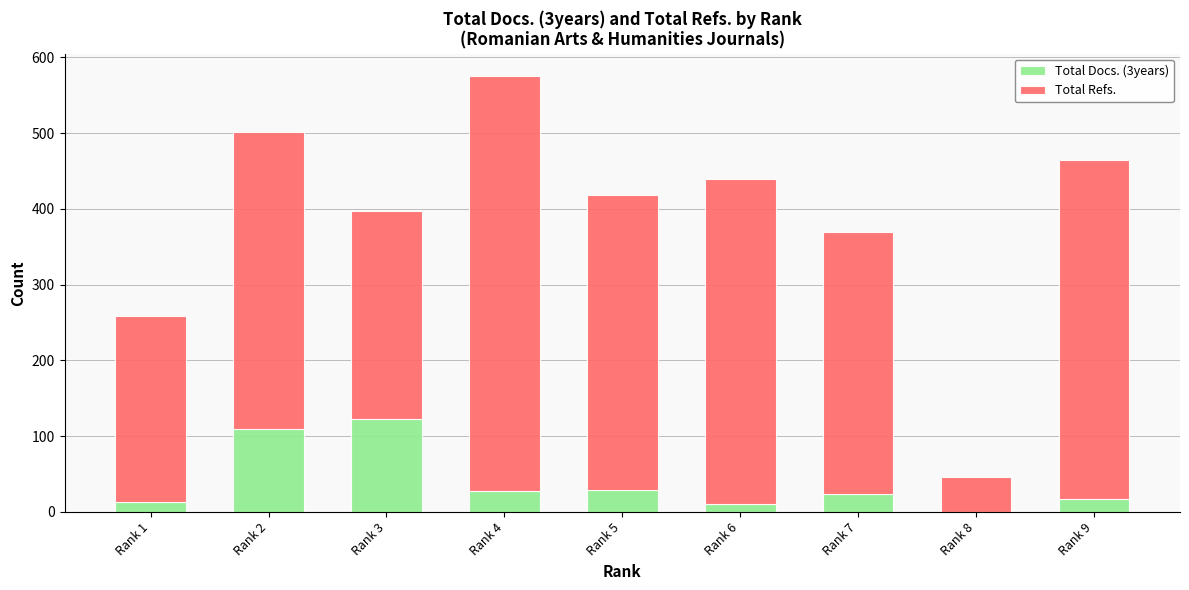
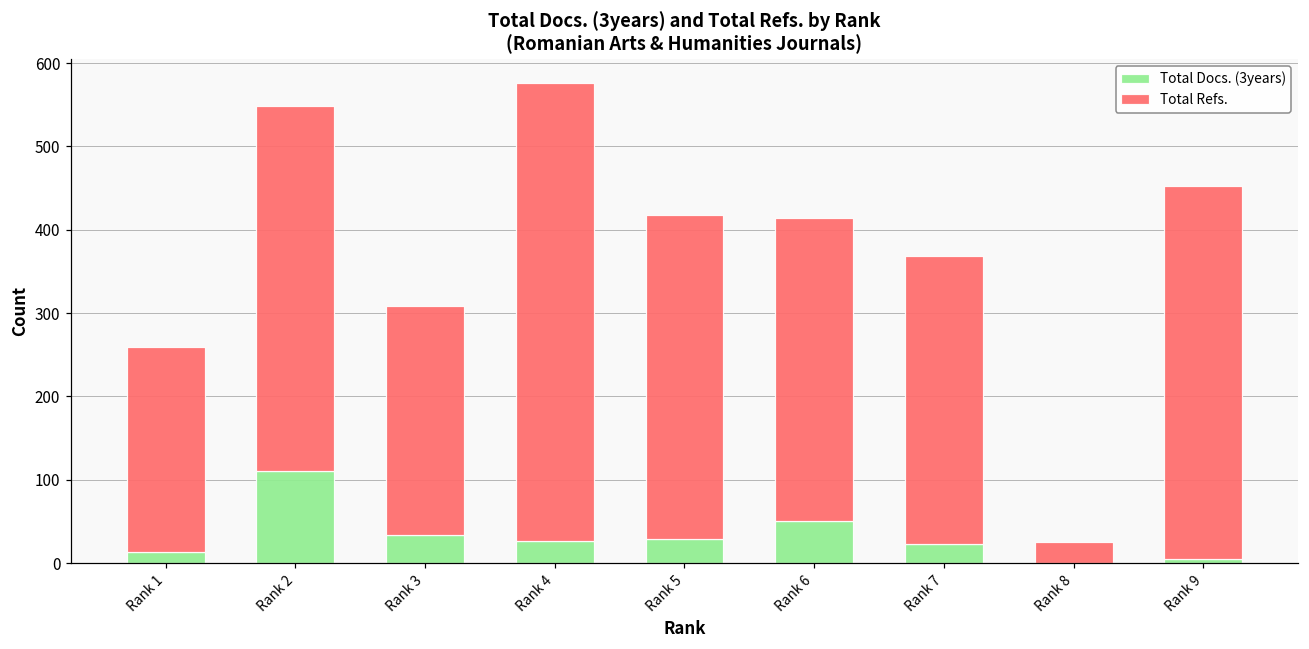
Total Refs., Rank 2: 390 -> 440
Total Docs. (3years), Rank 3: 120 -> 30
Total Docs. (3years), Rank 6: 10 -> 50
Total Refs., Rank 6: 430 -> 360
Total Refs., Rank 8: 50 -> 30
Total Docs. (3years), Rank 9: 20 -> 10
